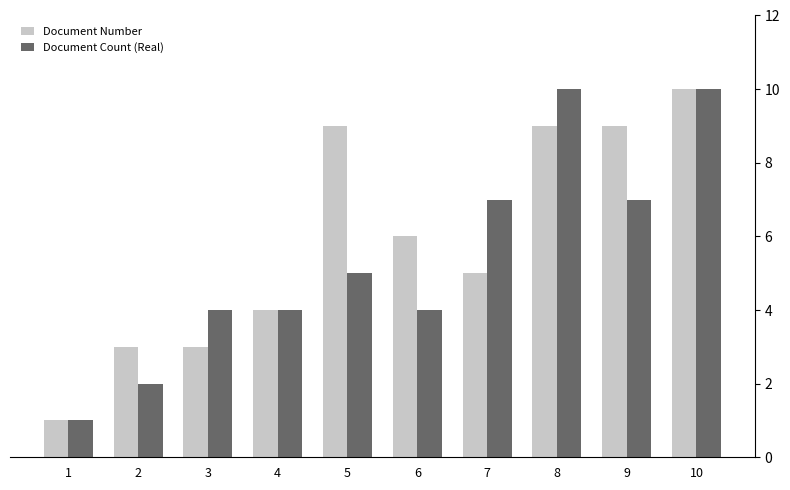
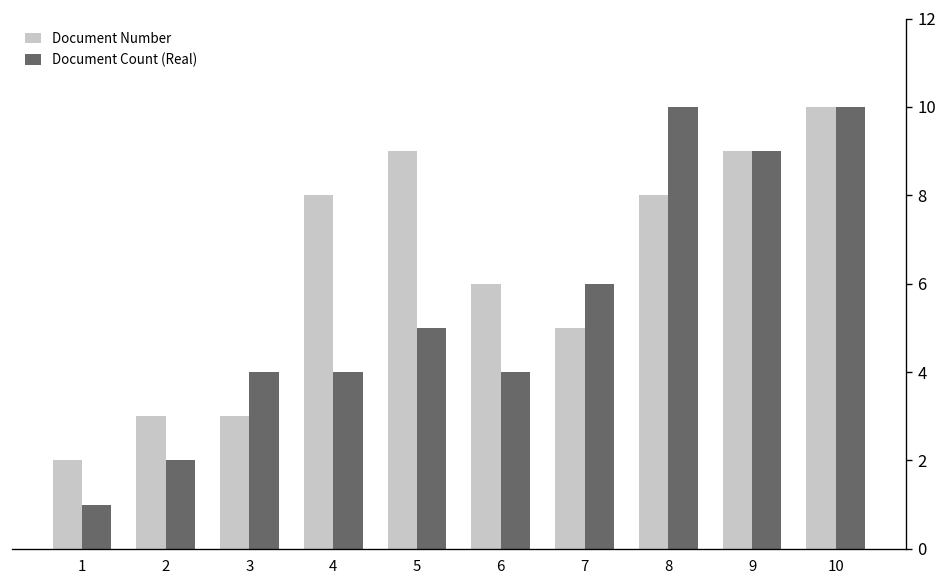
Document Number, 1: 1 -> 2
Document Number, 4: 4 -> 8
Document Count (Real), 7: 7 -> 6
Document Number, 8: 9 -> 8
Document Count (Real), 9: 7 -> 9
